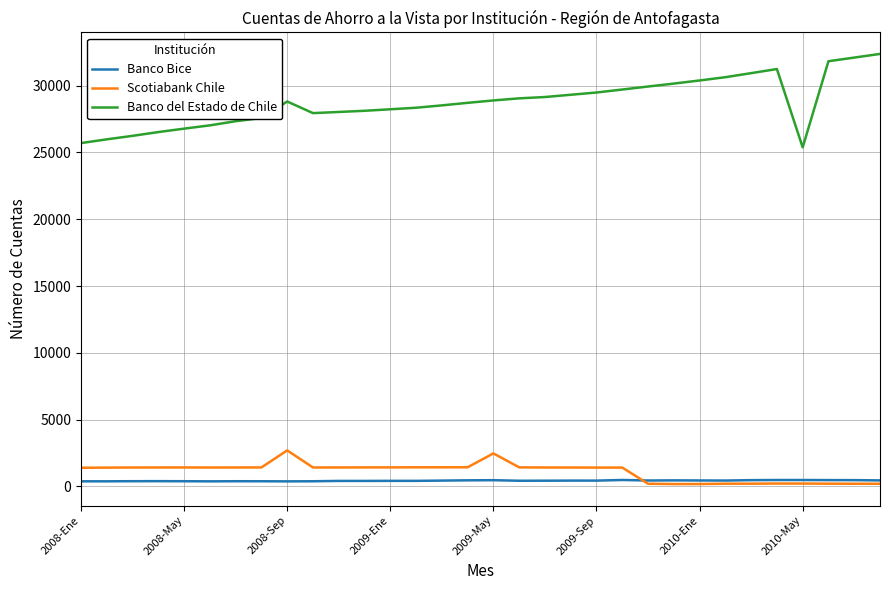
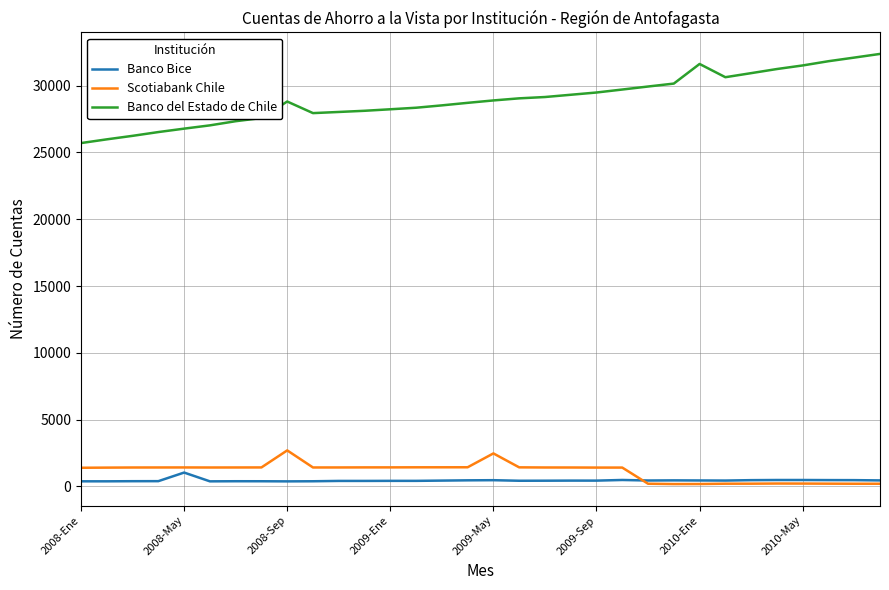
Banco Bice, 2008-May: 400 -> 1000
Banco del Estado de Chile, 2010-Ene: 30400 -> 31600
Banco del Estado de Chile, 2010-May: 25400 -> 31500
